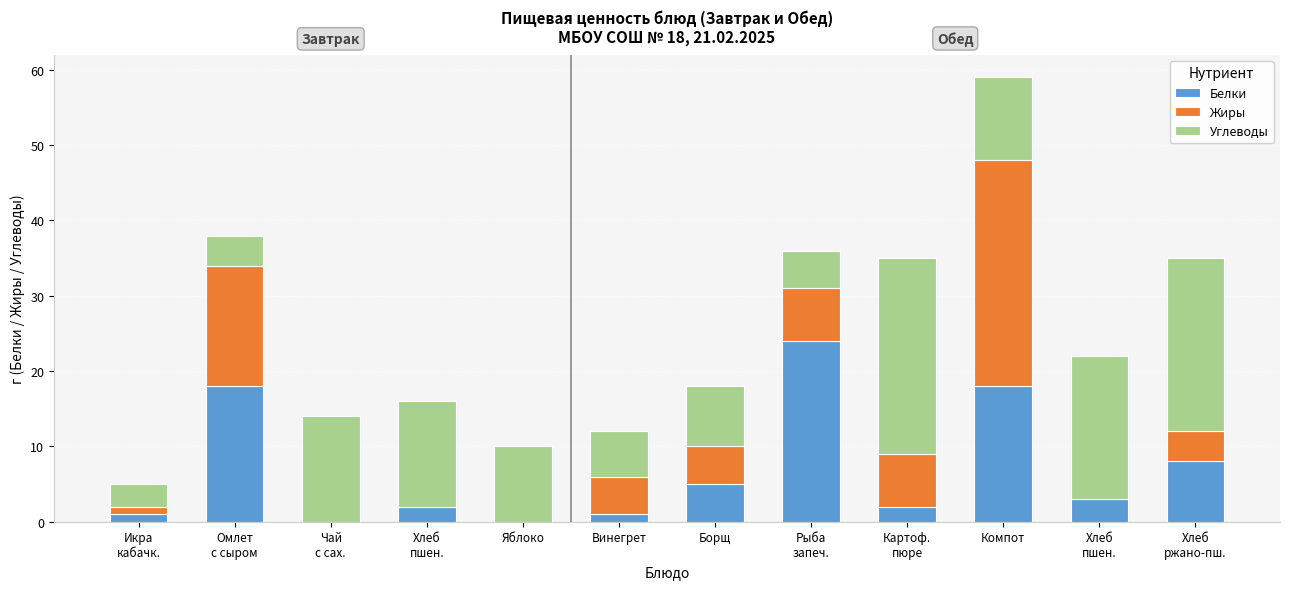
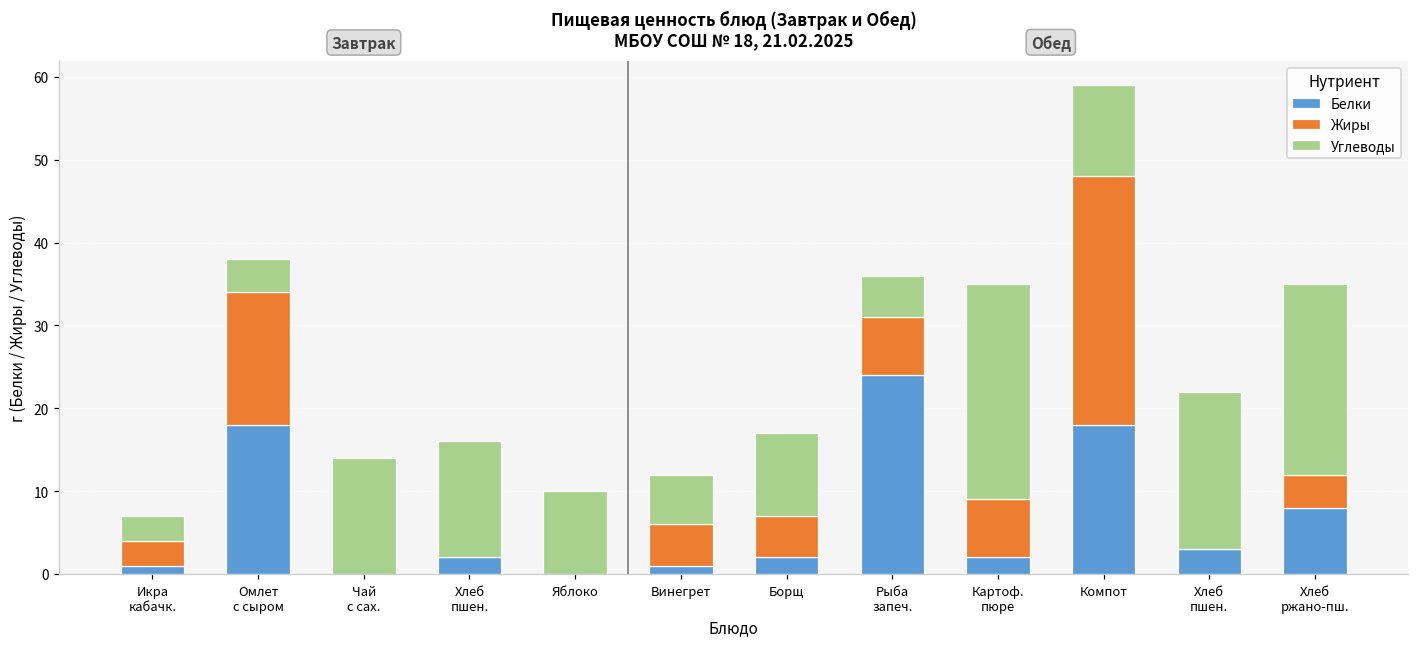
Жиры, Икра кабачк.: 1 -> 3
Белки, Борщ: 5 -> 2
Углеводы, Борщ: 8 -> 10
